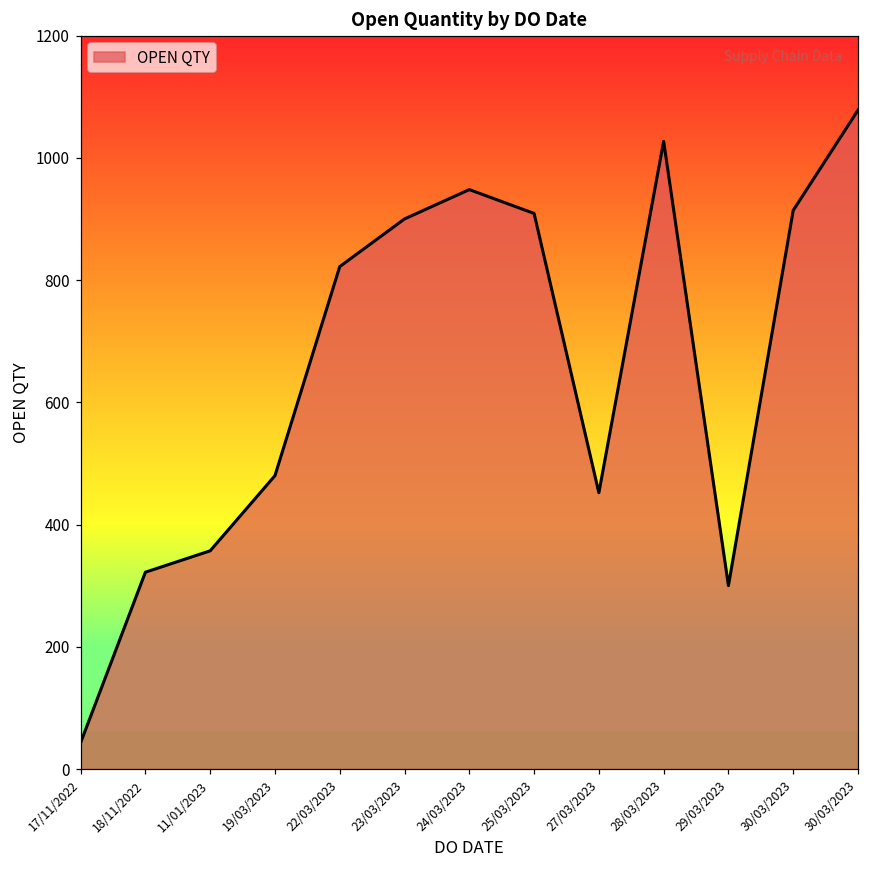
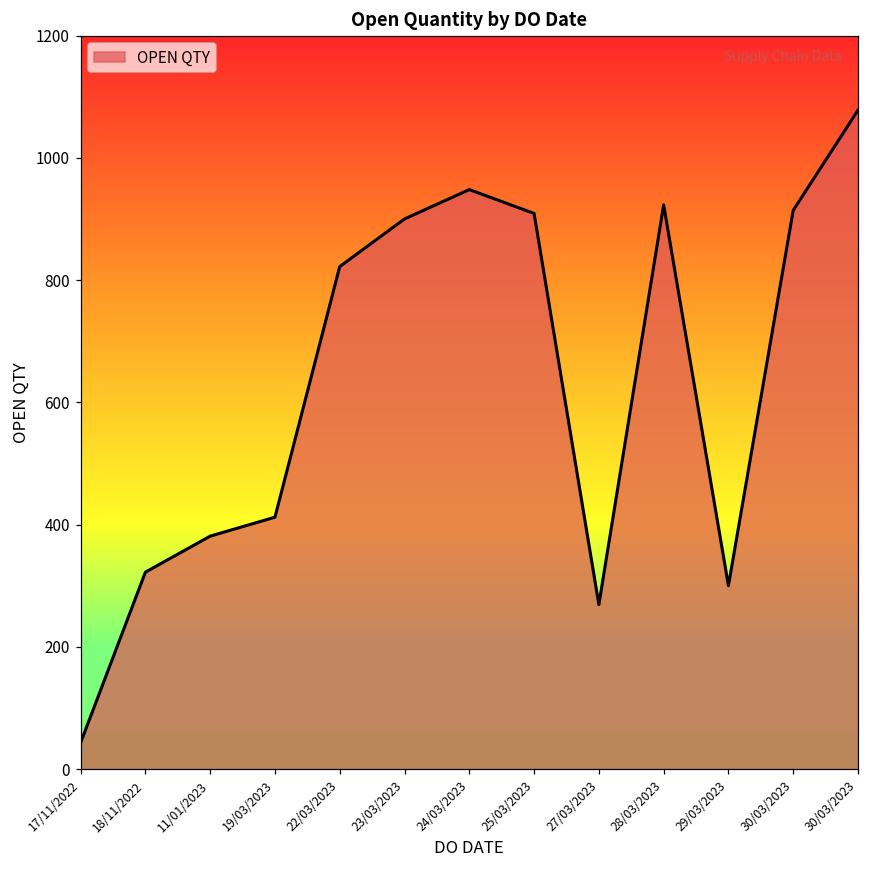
11/01/2023: 360 -> 380
19/03/2023: 480 -> 410
27/03/2023: 450 -> 270
28/03/2023: 1030 -> 920
